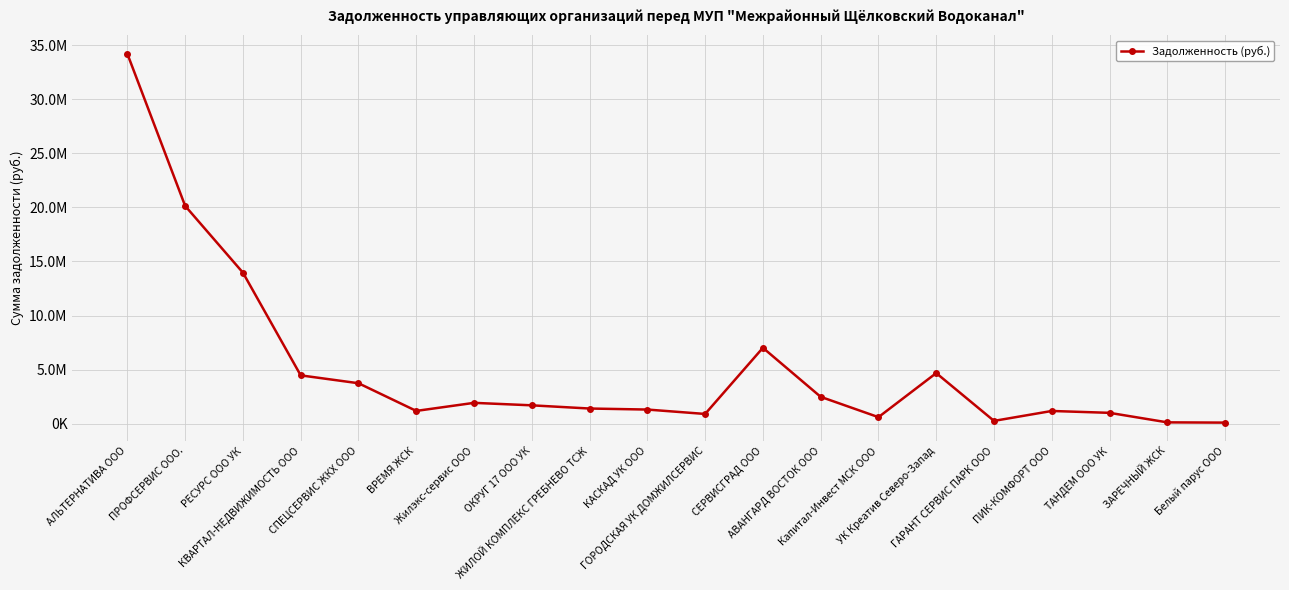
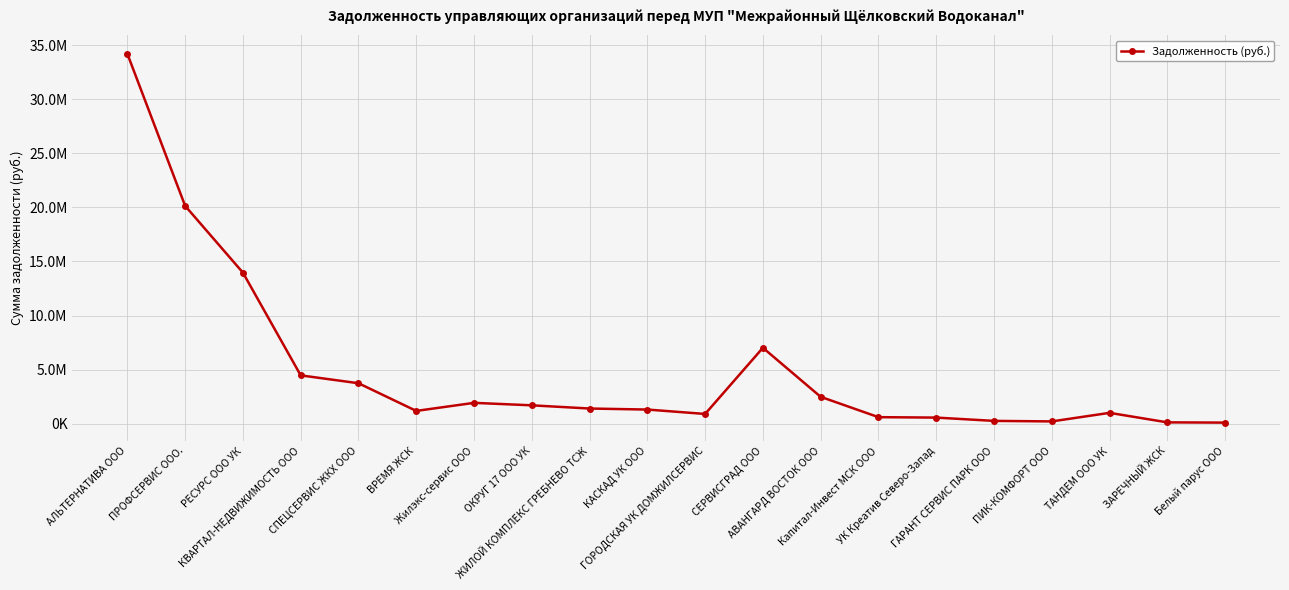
УК Креатив Северо-Запад: 4700000 -> 600000
ПИК-КОМФОРТ ООО: 1200000 -> 200000
